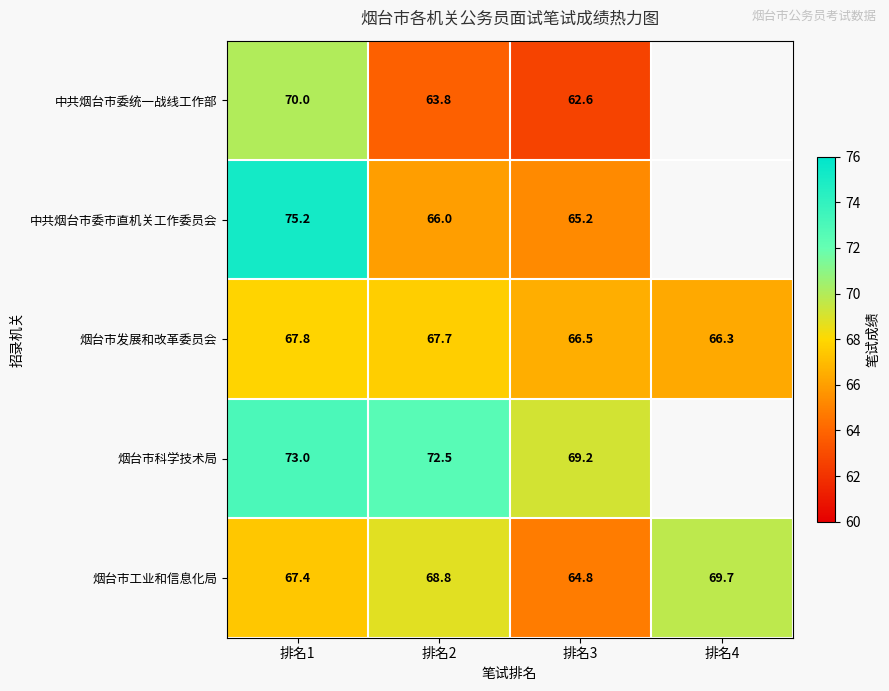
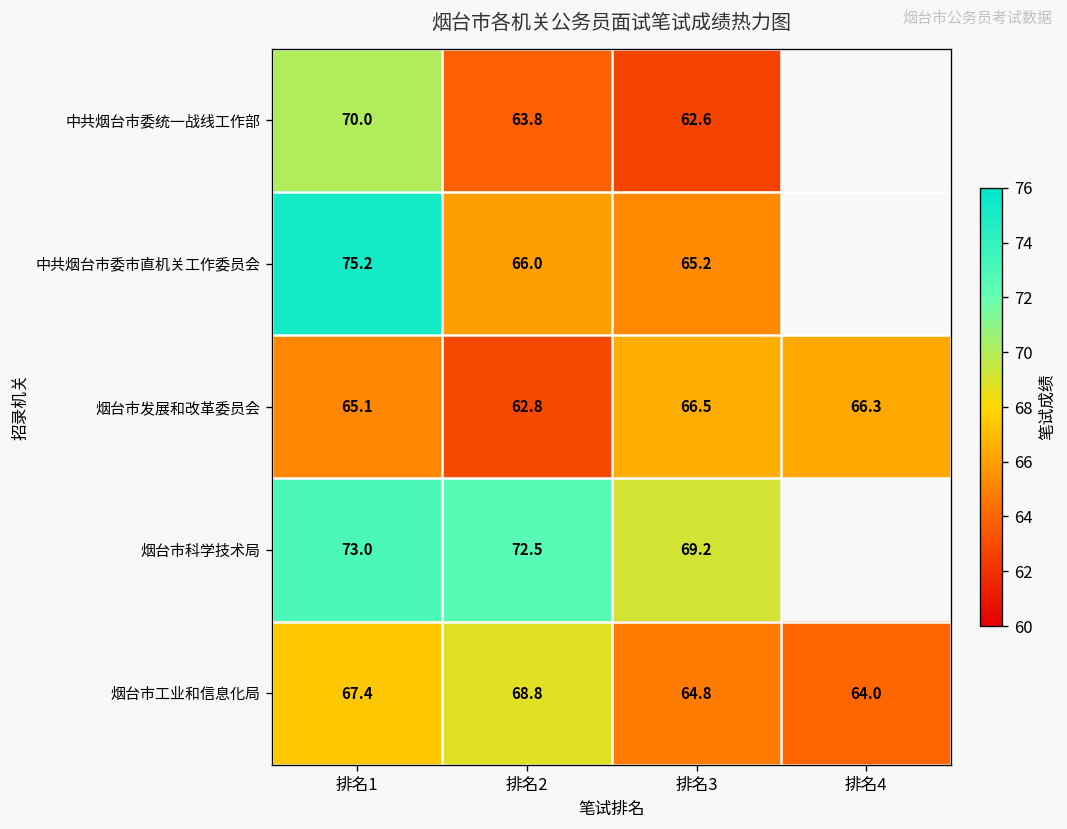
烟台市发展和改革委员会, 排名1: 67.8 -> 65.1
烟台市发展和改革委员会, 排名2: 67.7 -> 62.8
烟台市工业和信息化局, 排名4: 69.7 -> 64.0
